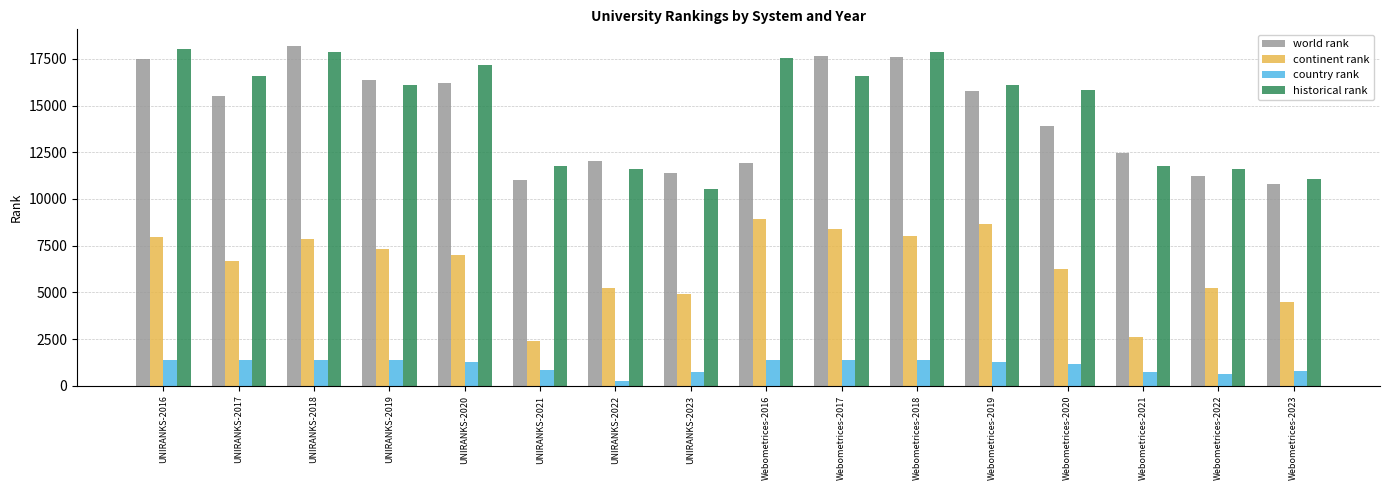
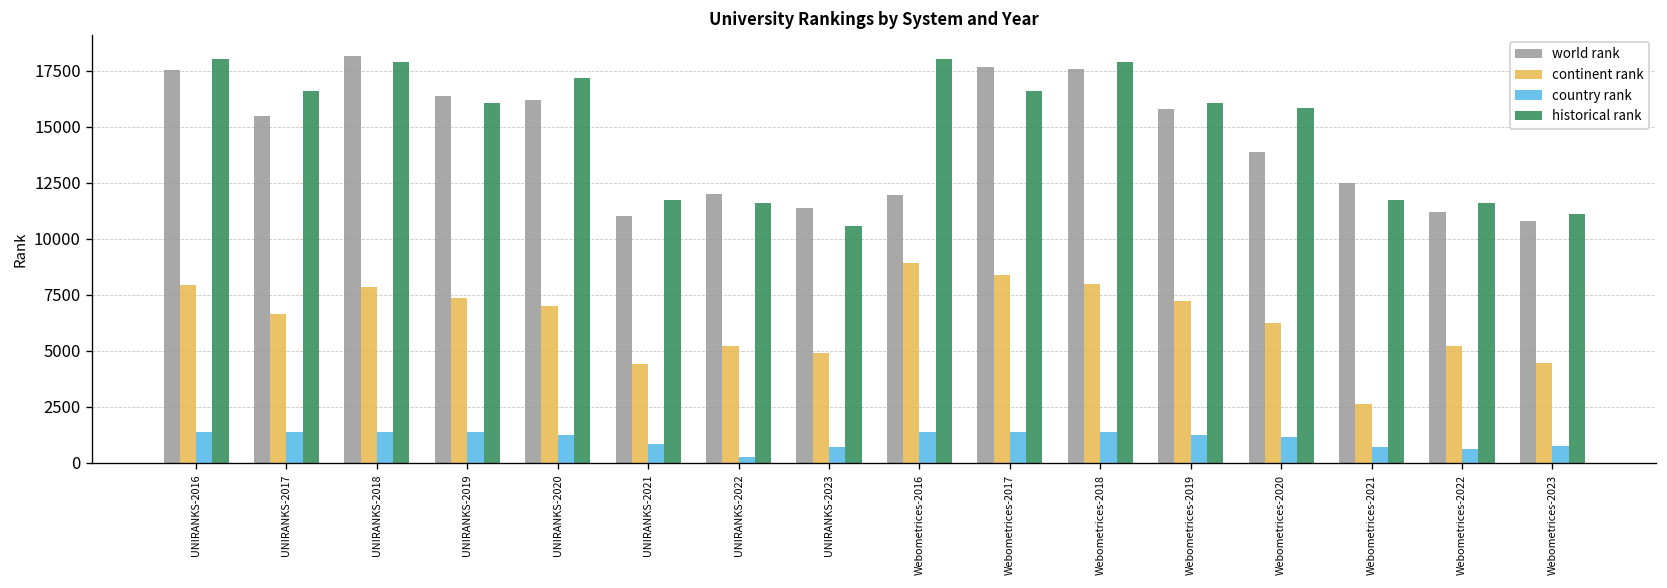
continent rank, UNIRANKS-2021: 2400 -> 4400
historical rank, Webometrices-2016: 17500 -> 18000
continent rank, Webometrices-2019: 8700 -> 7200
